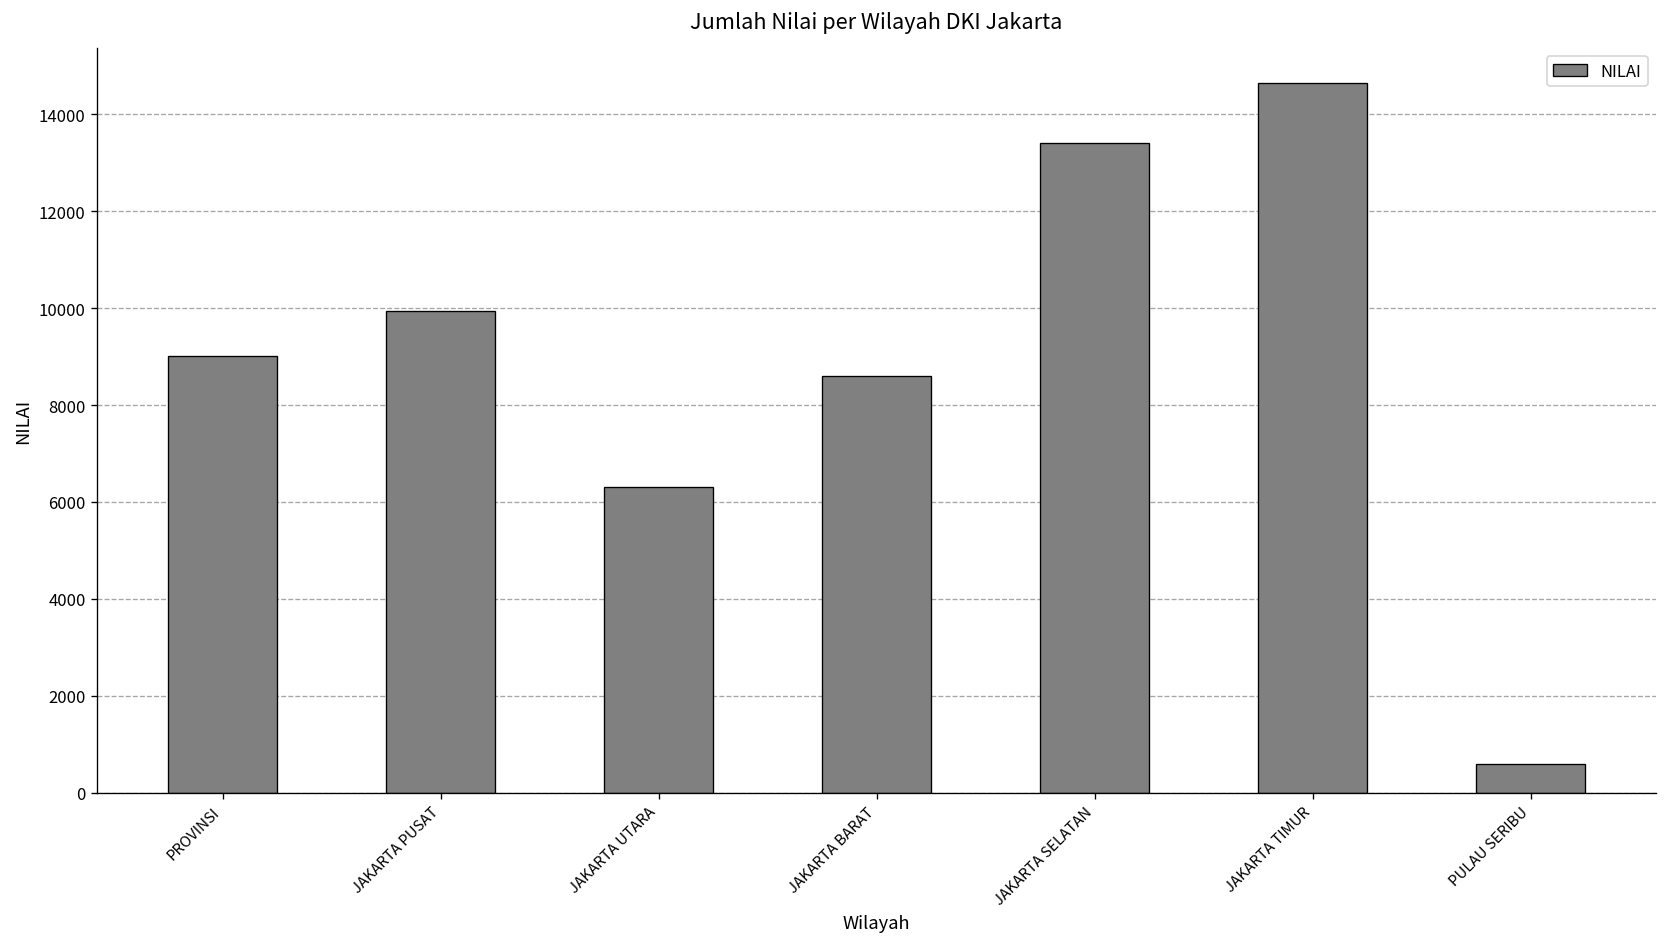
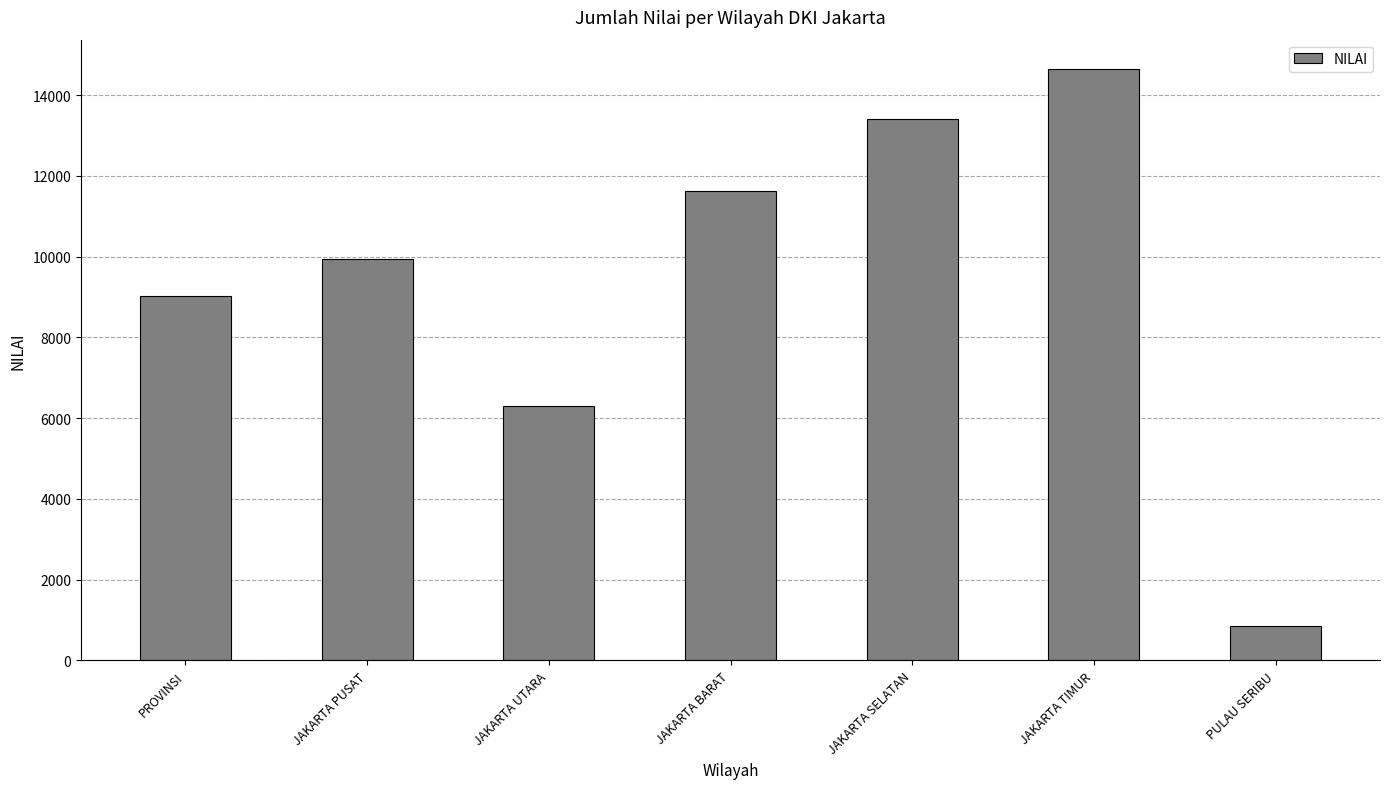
JAKARTA BARAT: 8600 -> 11600
PULAU SERIBU: 600 -> 900
